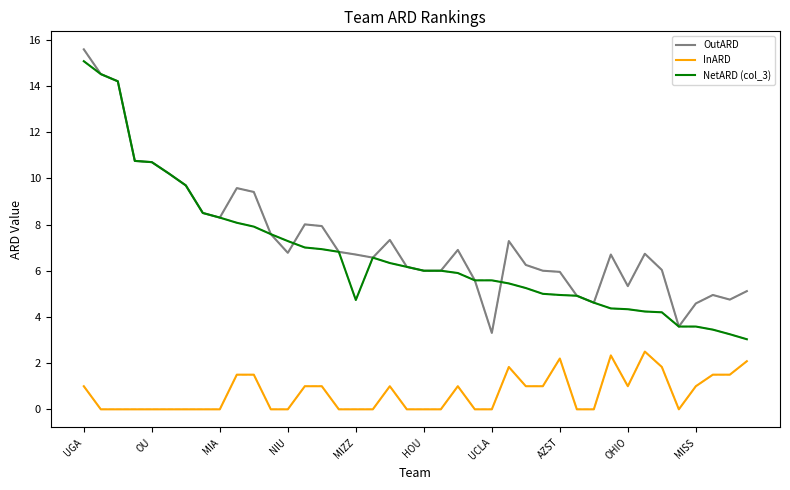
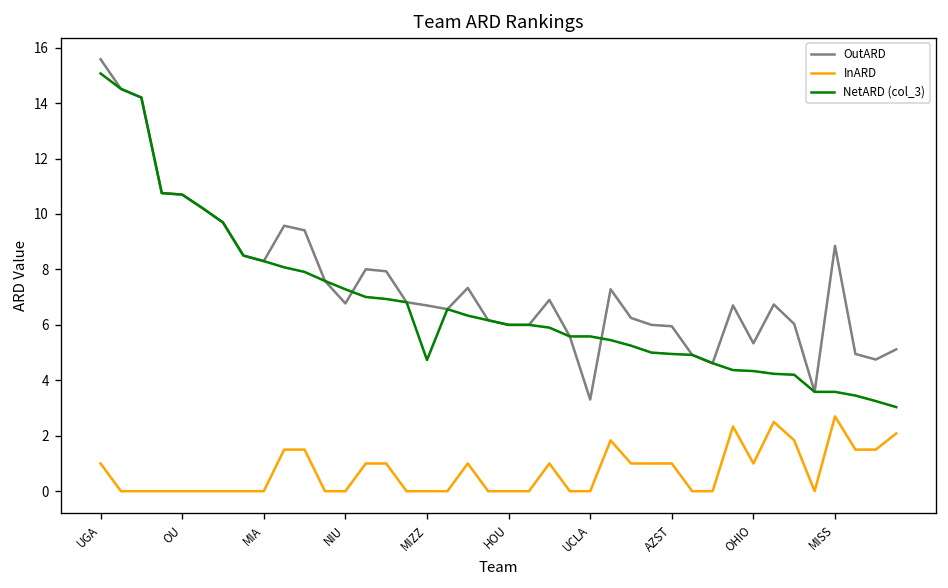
InARD, AZST: 2.2 -> 1.0
OutARD, MISS: 4.6 -> 8.8
InARD, MISS: 1.0 -> 2.7
